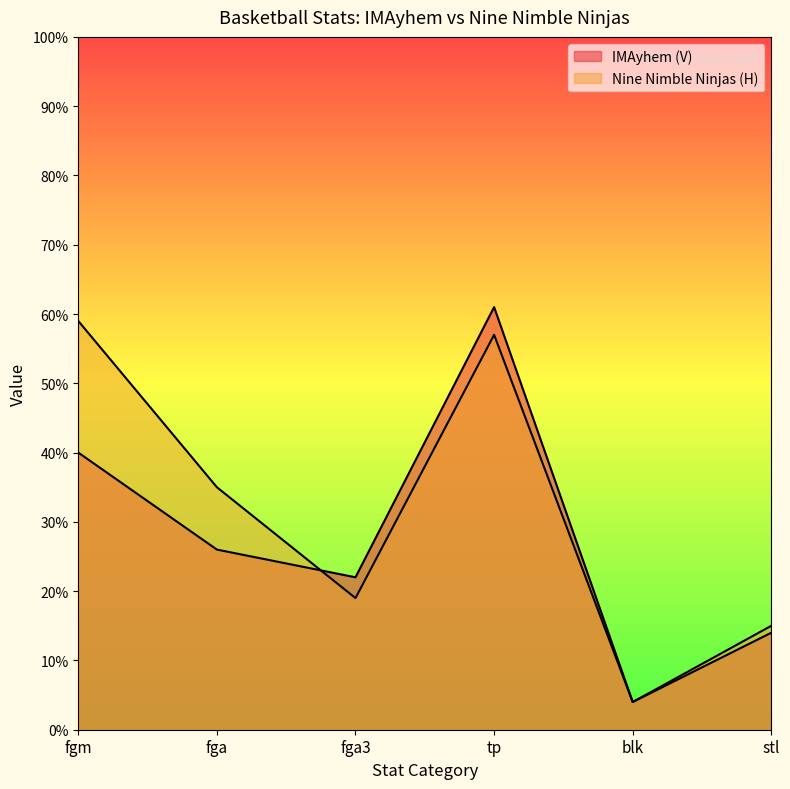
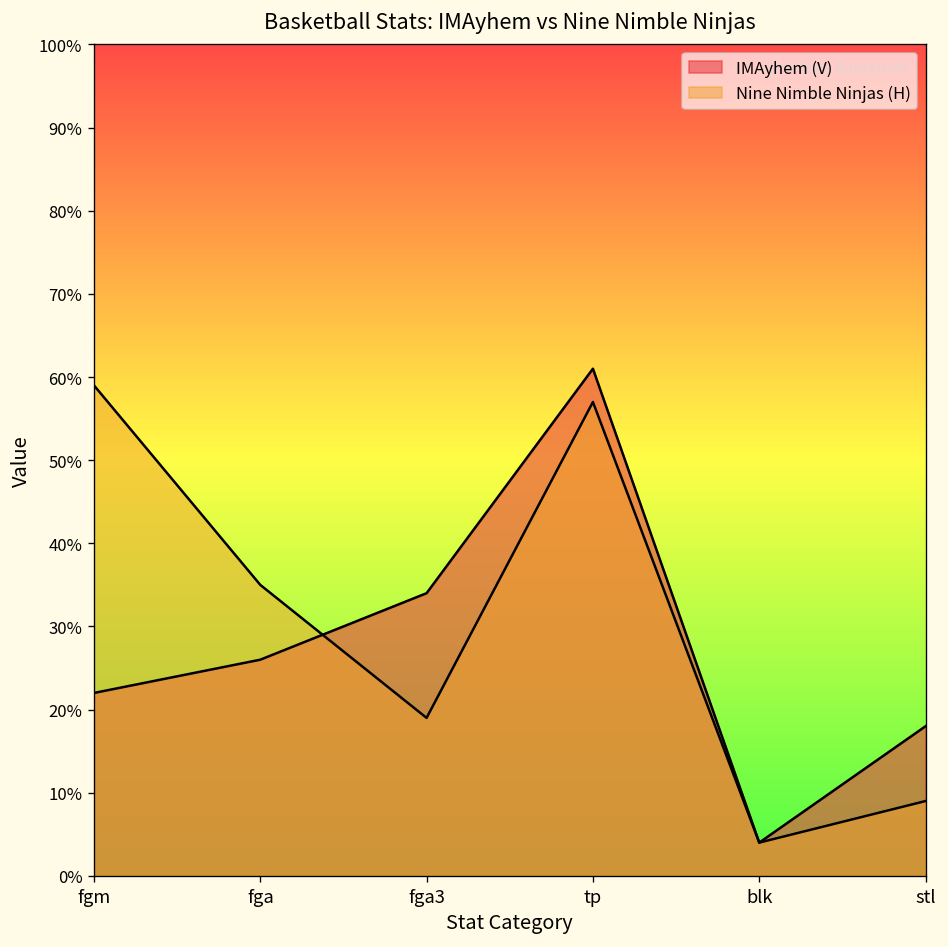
IMAyhem (V), fgm: 40% -> 22%
IMAyhem (V), fga3: 22% -> 34%
IMAyhem (V), stl: 14% -> 18%
Nine Nimble Ninjas (H), stl: 15% -> 9%
